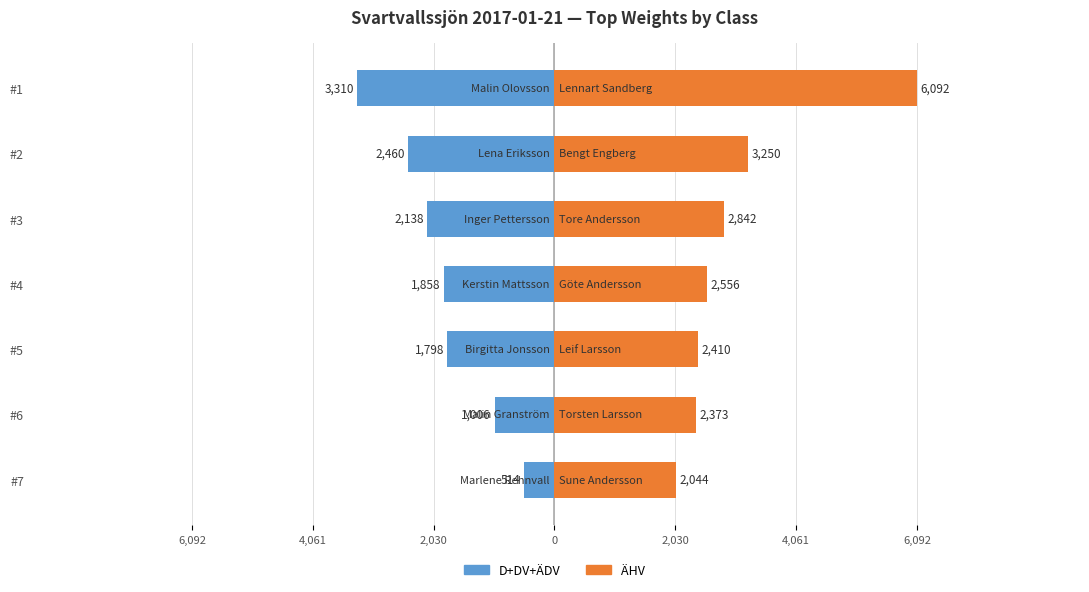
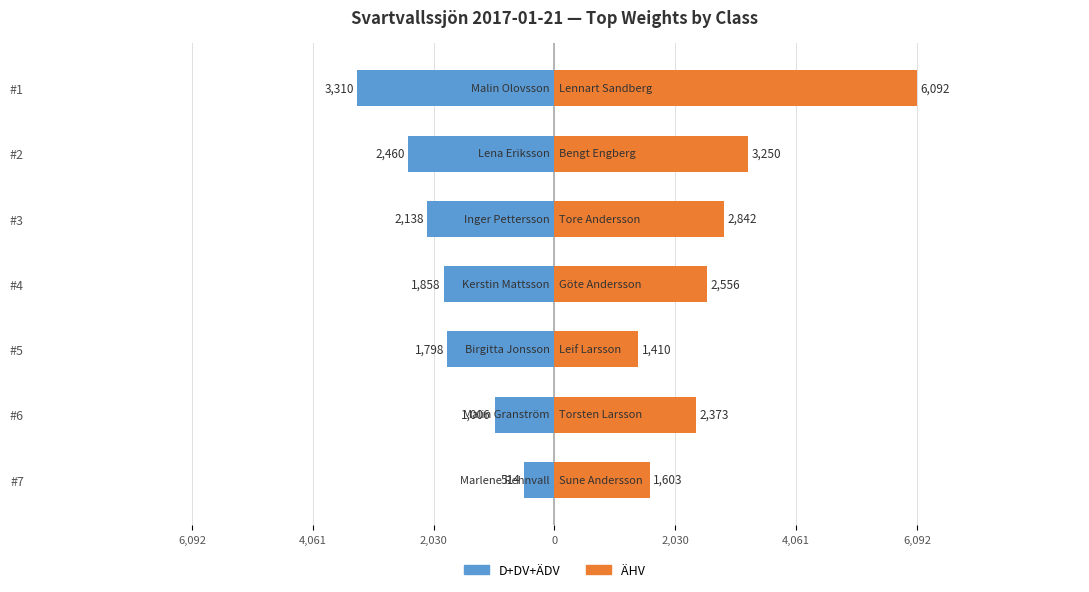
ÄHV, #5: 2,410 -> 1,410
ÄHV, #7: 2,044 -> 1,603
